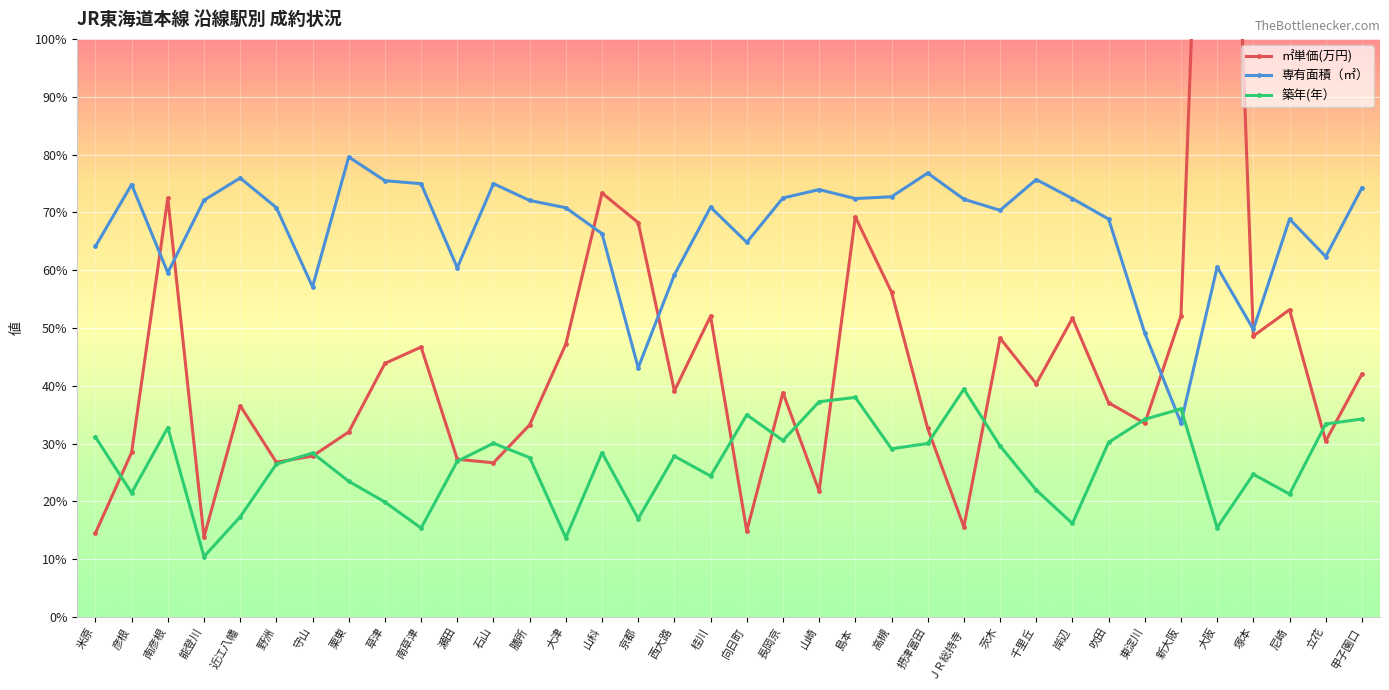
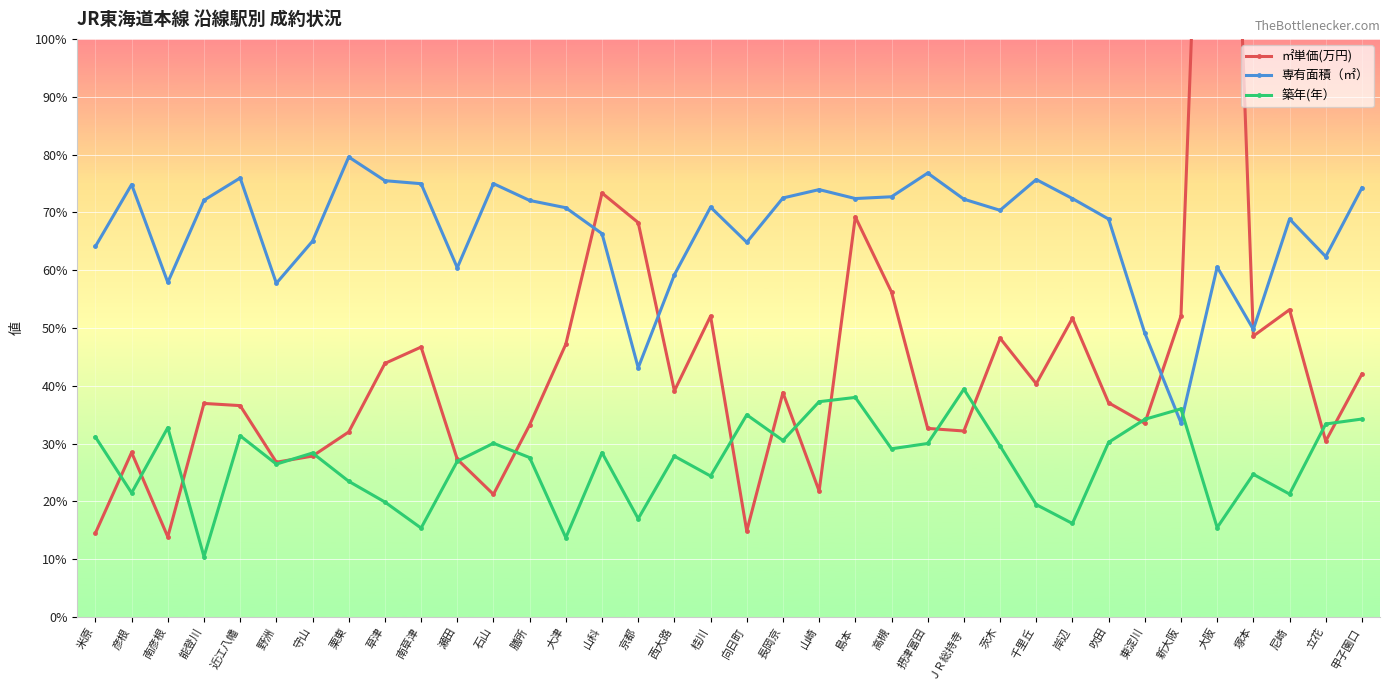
㎡単価(万円), 南彦根: 72% -> 14%
専有面積（㎡）, 南彦根: 60% -> 58%
㎡単価(万円), 能登川: 14% -> 37%
築年(年）, 近江八幡: 17% -> 31%
専有面積（㎡）, 野洲: 71% -> 58%
専有面積（㎡）, 守山: 57% -> 65%
㎡単価(万円), 石山: 27% -> 21%
㎡単価(万円), ＪＲ総持寺: 16% -> 32%
築年(年）, 千里丘: 22% -> 19%
